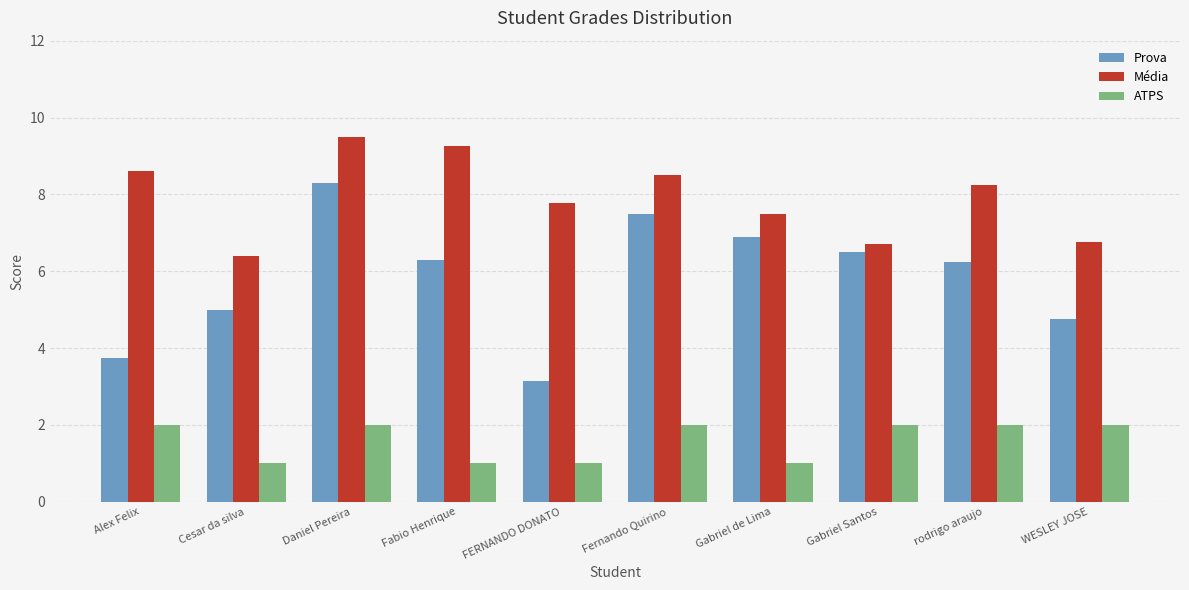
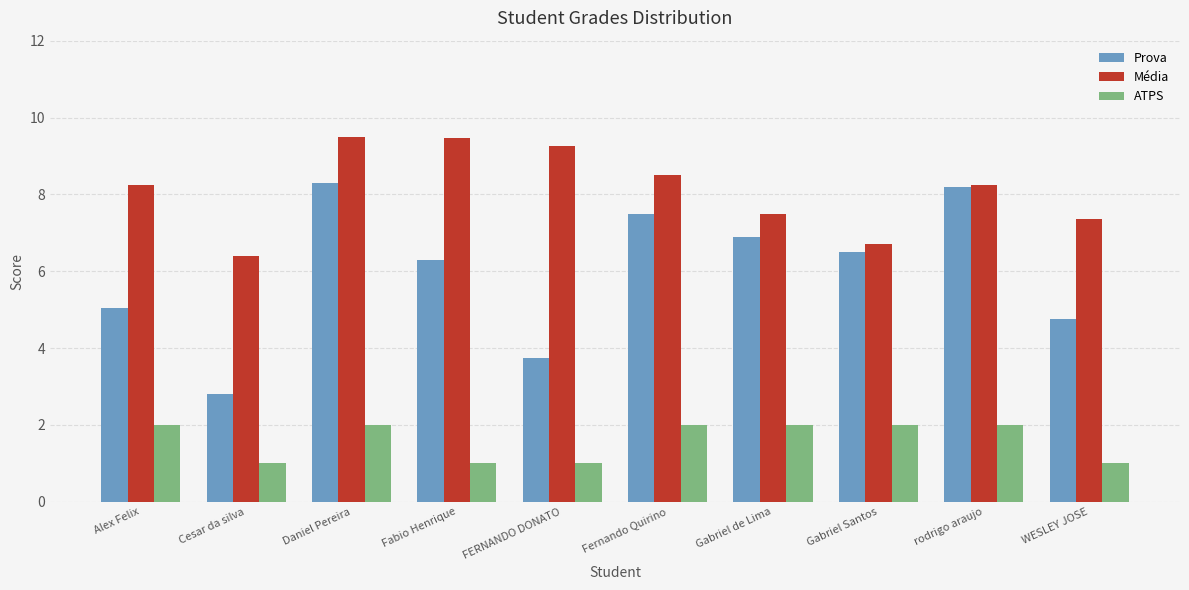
Prova, Alex Felix: 3.8 -> 5.0
Média, Alex Felix: 8.6 -> 8.3
Prova, Cesar da silva: 5.0 -> 2.8
Média, Fabio Henrique: 9.3 -> 9.5
Prova, FERNANDO DONATO: 3.1 -> 3.8
Média, FERNANDO DONATO: 7.8 -> 9.3
ATPS, Gabriel de Lima: 1 -> 2
Prova, rodrigo araujo: 6.3 -> 8.2
Média, WESLEY JOSE: 6.8 -> 7.4
ATPS, WESLEY JOSE: 2 -> 1
